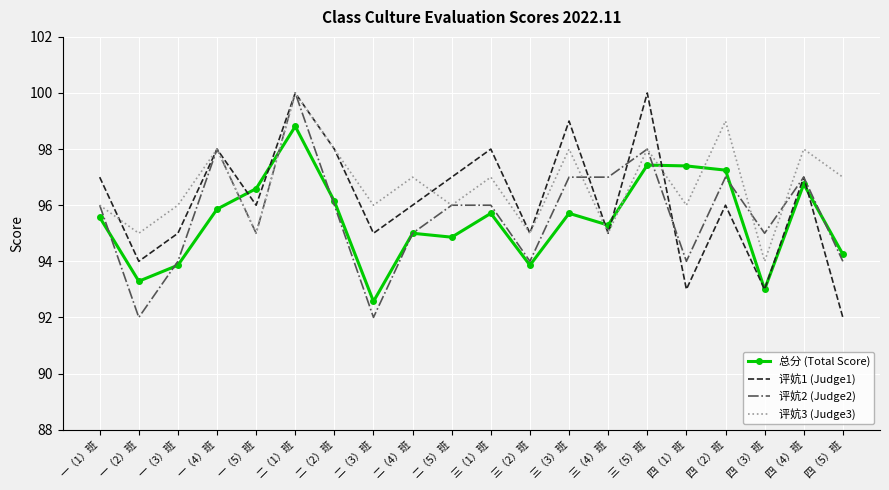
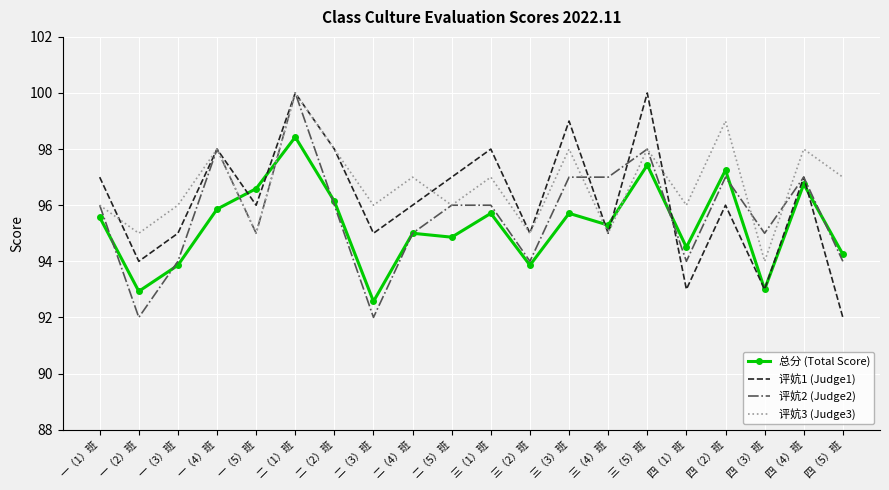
总分 (Total Score), 一（2）班: 93.3 -> 92.9
总分 (Total Score), 二（1）班: 98.8 -> 98.4
总分 (Total Score), 四（1）班: 97.4 -> 94.5
